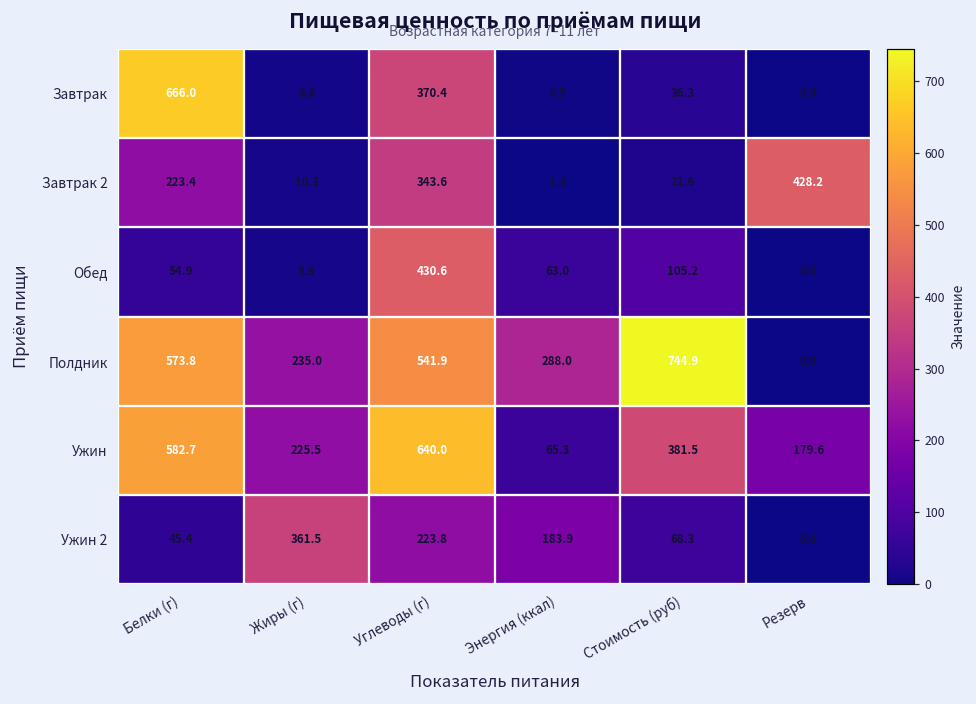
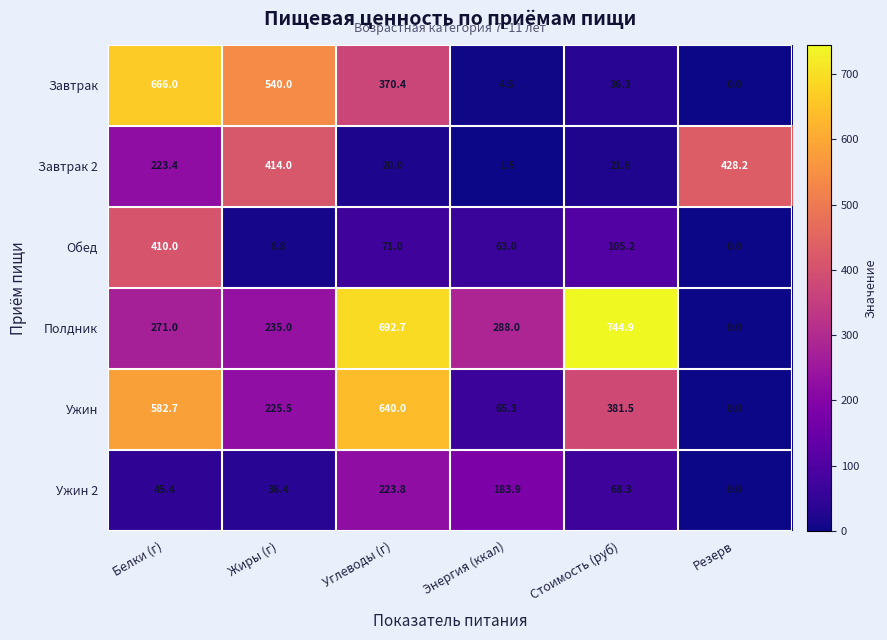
Завтрак, Жиры (г): 6.8 -> 540.0
Завтрак 2, Жиры (г): 10.3 -> 414.0
Завтрак 2, Углеводы (г): 343.6 -> 20.0
Обед, Белки (г): 54.9 -> 410.0
Обед, Углеводы (г): 430.6 -> 71.0
Полдник, Белки (г): 573.8 -> 271.0
Полдник, Углеводы (г): 541.9 -> 692.7
Ужин, Резерв: 179.6 -> 0.0
Ужин 2, Жиры (г): 361.5 -> 36.4
